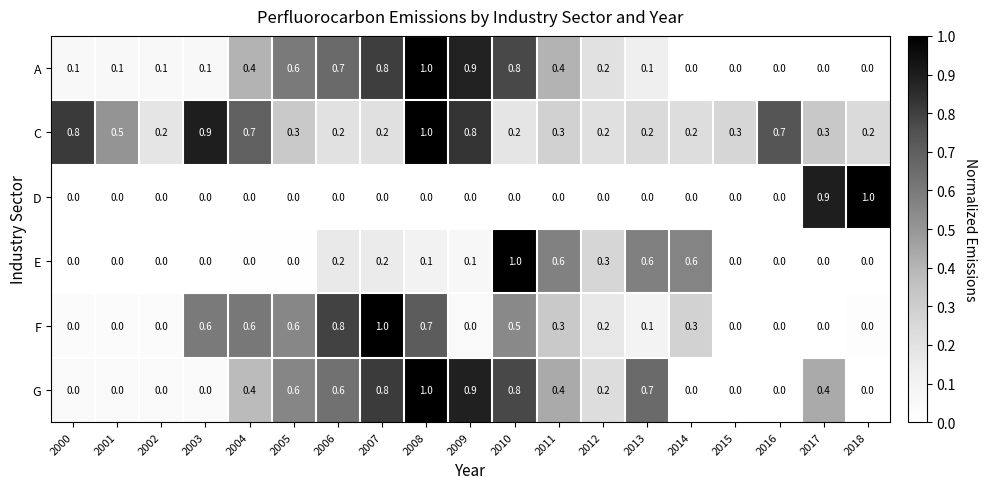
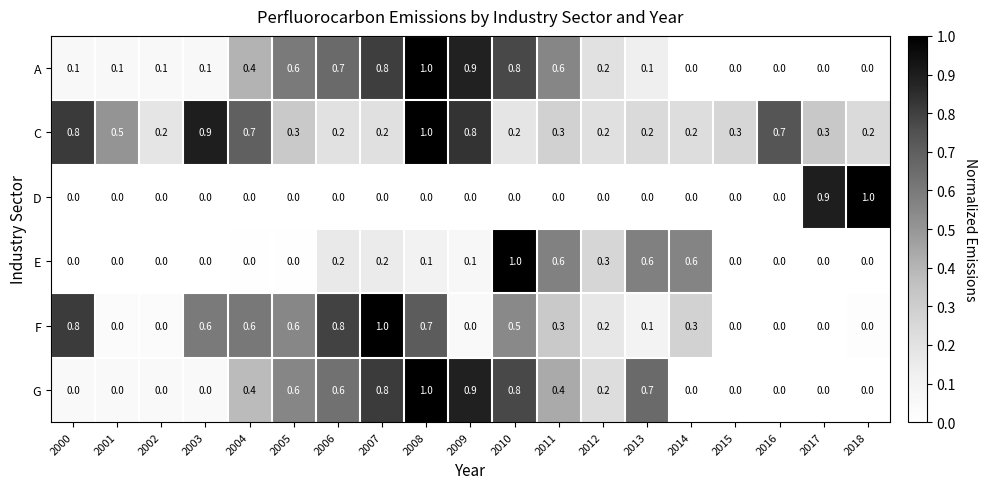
A, 2011: 0.4 -> 0.6
F, 2000: 0.0 -> 0.8
G, 2017: 0.4 -> 0.0
